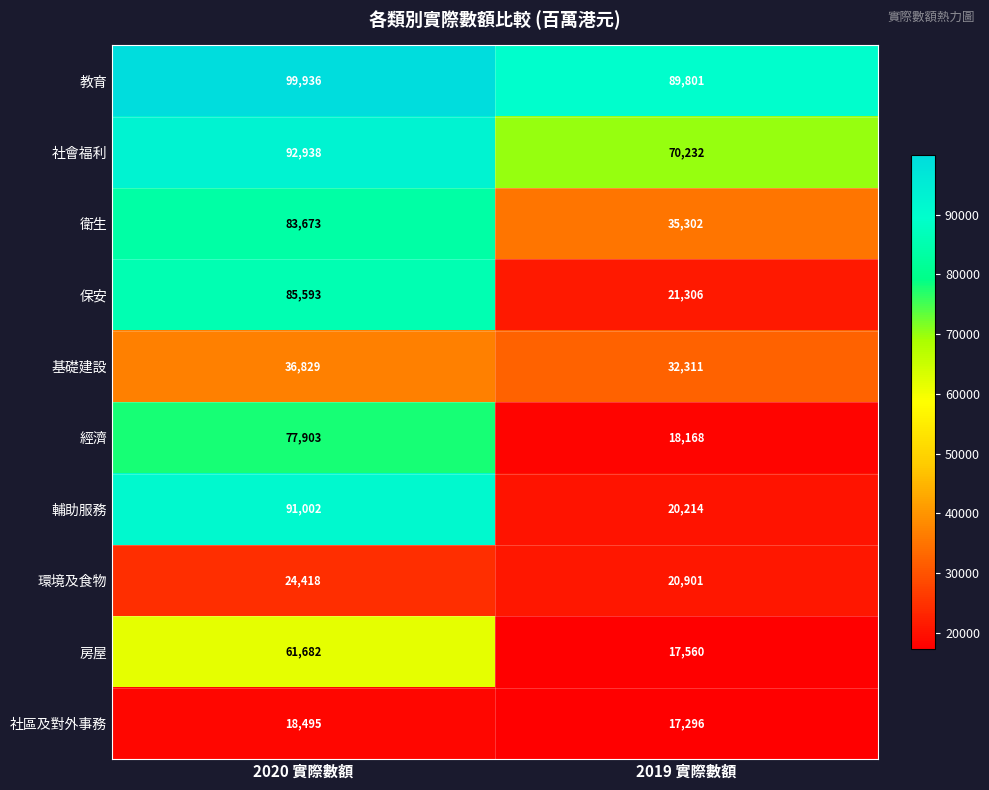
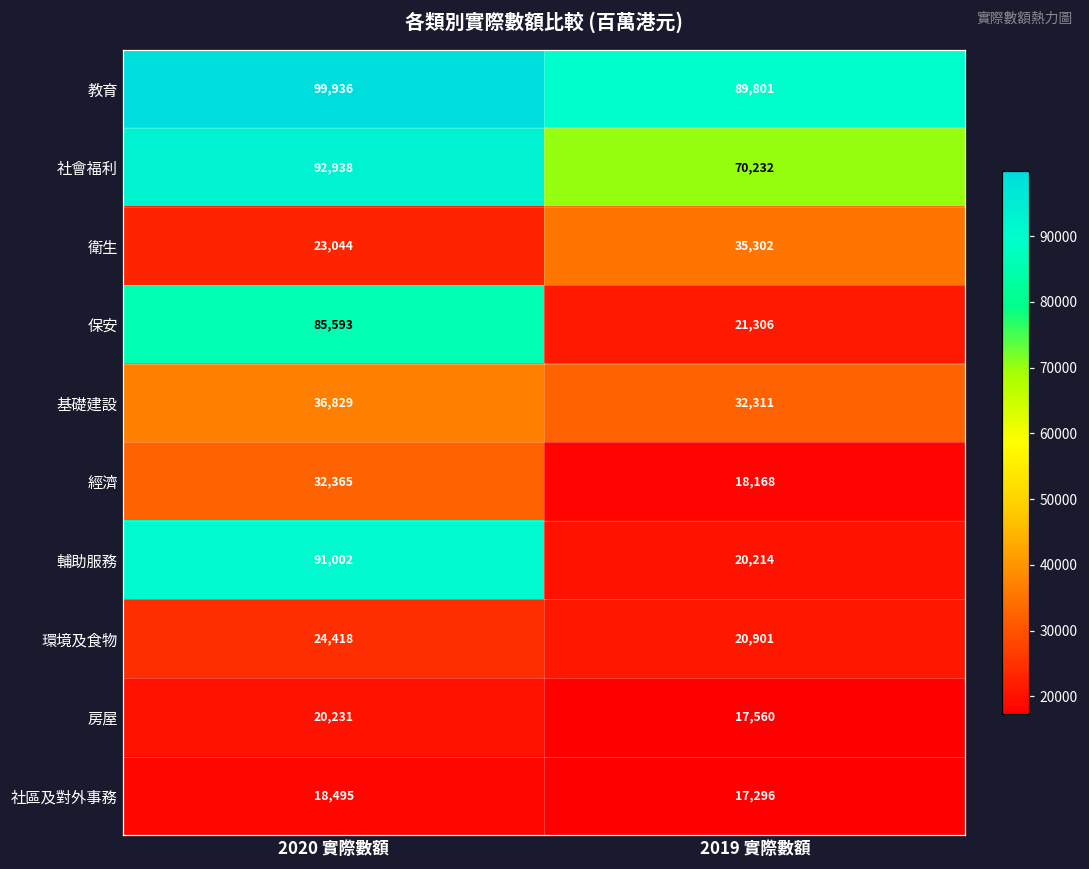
衛生, 2020 實際數額: 83,673 -> 23,044
經濟, 2020 實際數額: 77,903 -> 32,365
房屋, 2020 實際數額: 61,682 -> 20,231
